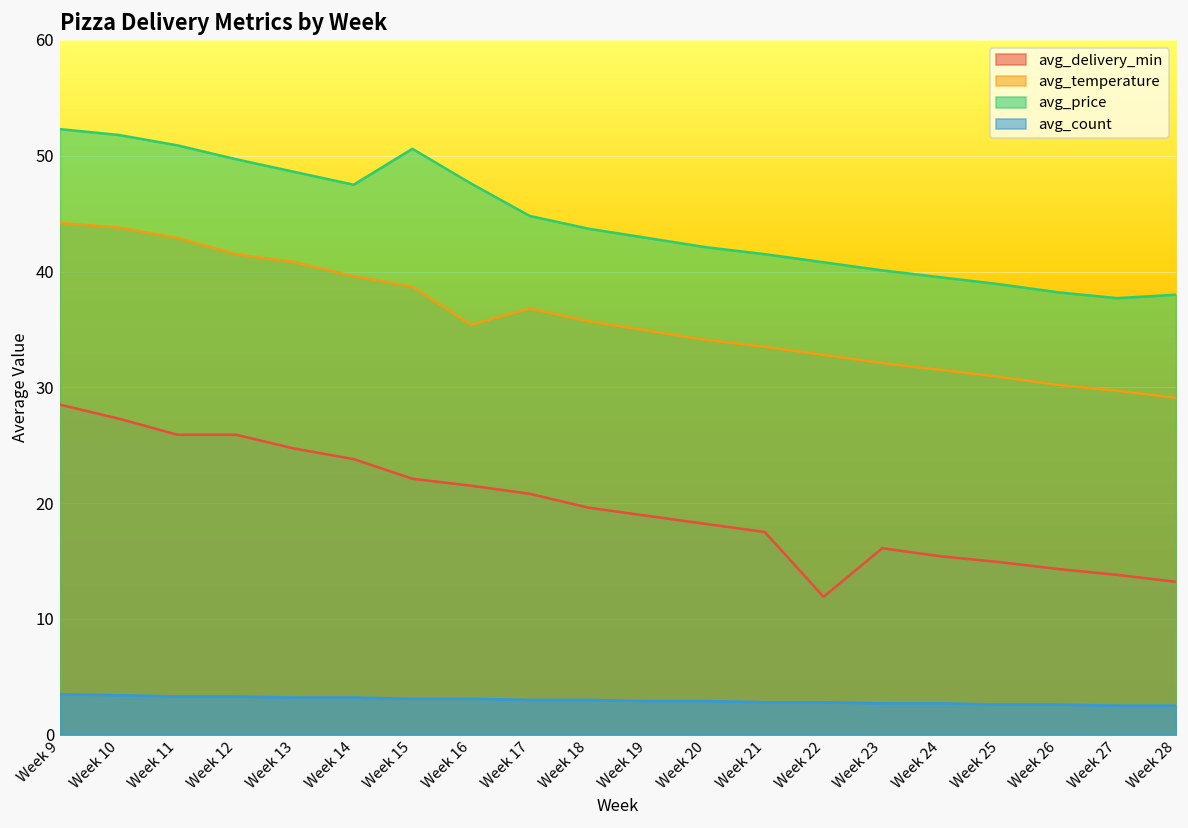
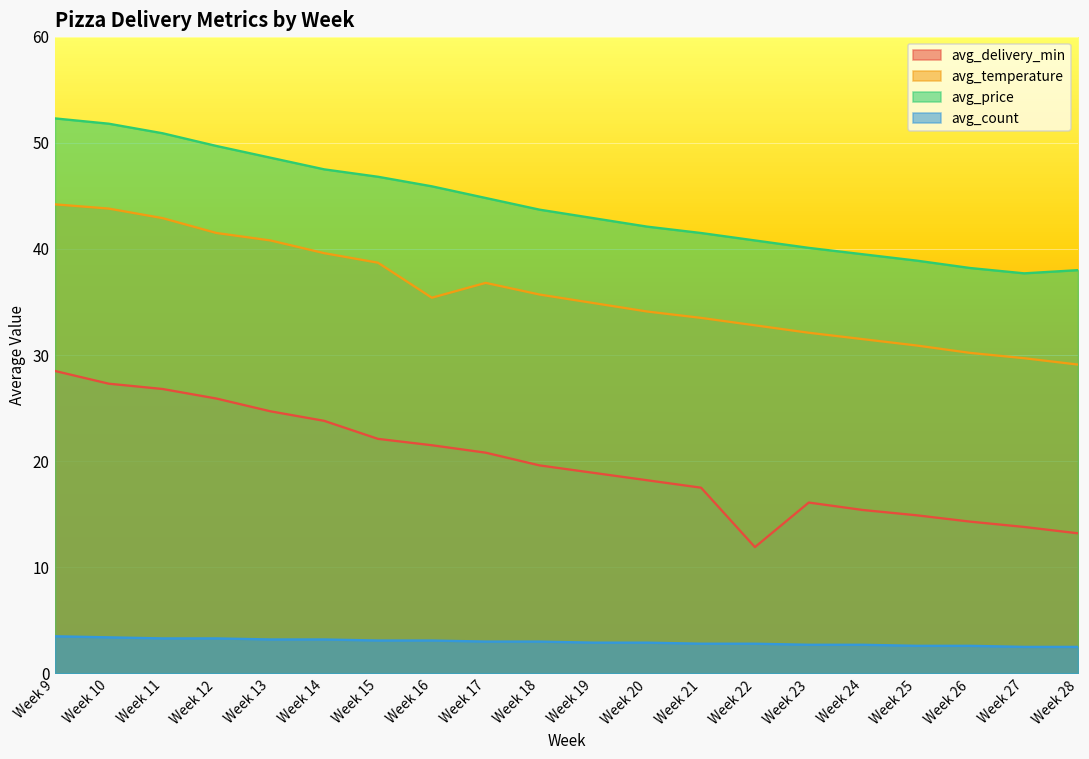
avg_delivery_min, Week 11: 26 -> 27
avg_price, Week 15: 51 -> 47
avg_price, Week 16: 48 -> 46
